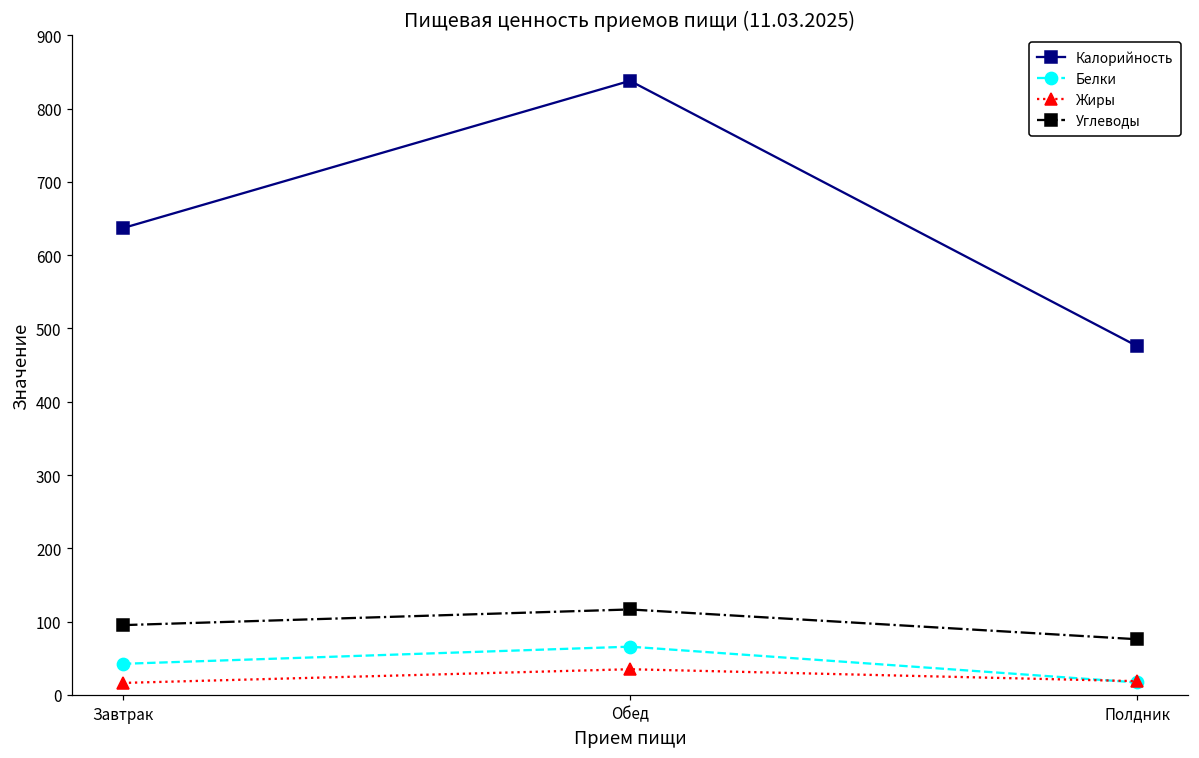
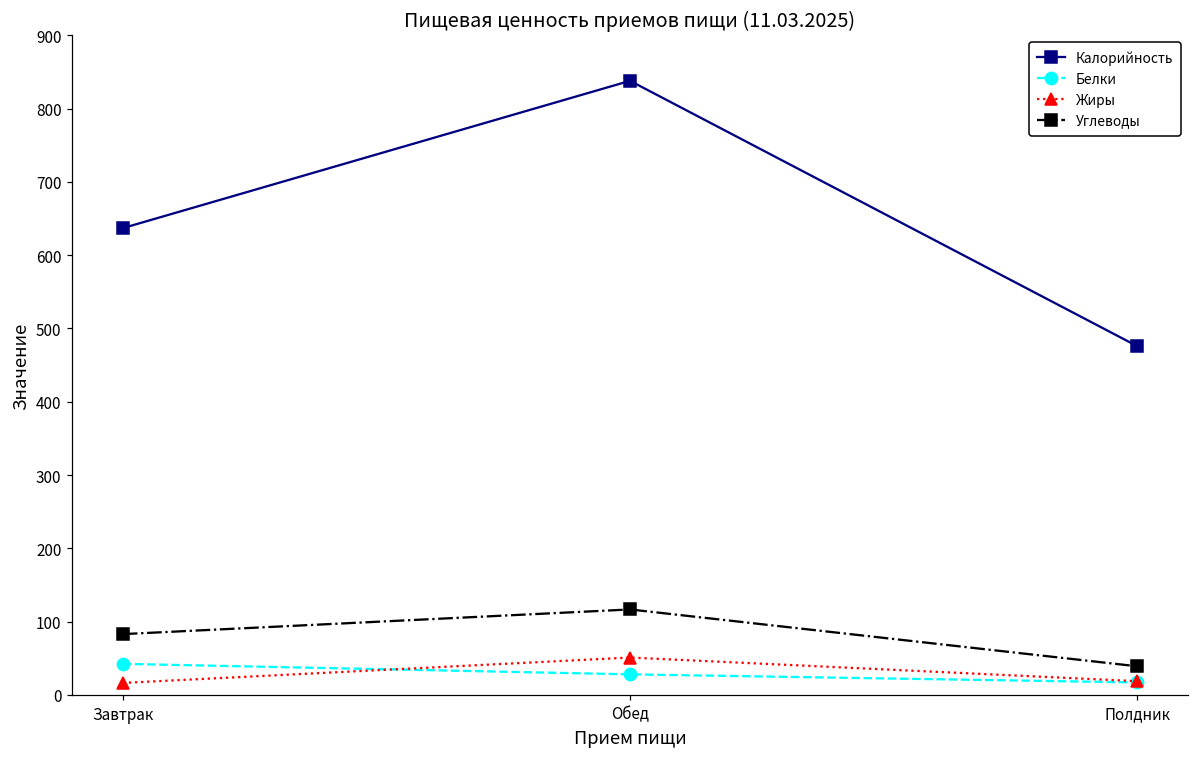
Углеводы, Завтрак: 100 -> 80
Белки, Обед: 70 -> 30
Жиры, Обед: 30 -> 50
Углеводы, Полдник: 80 -> 40
